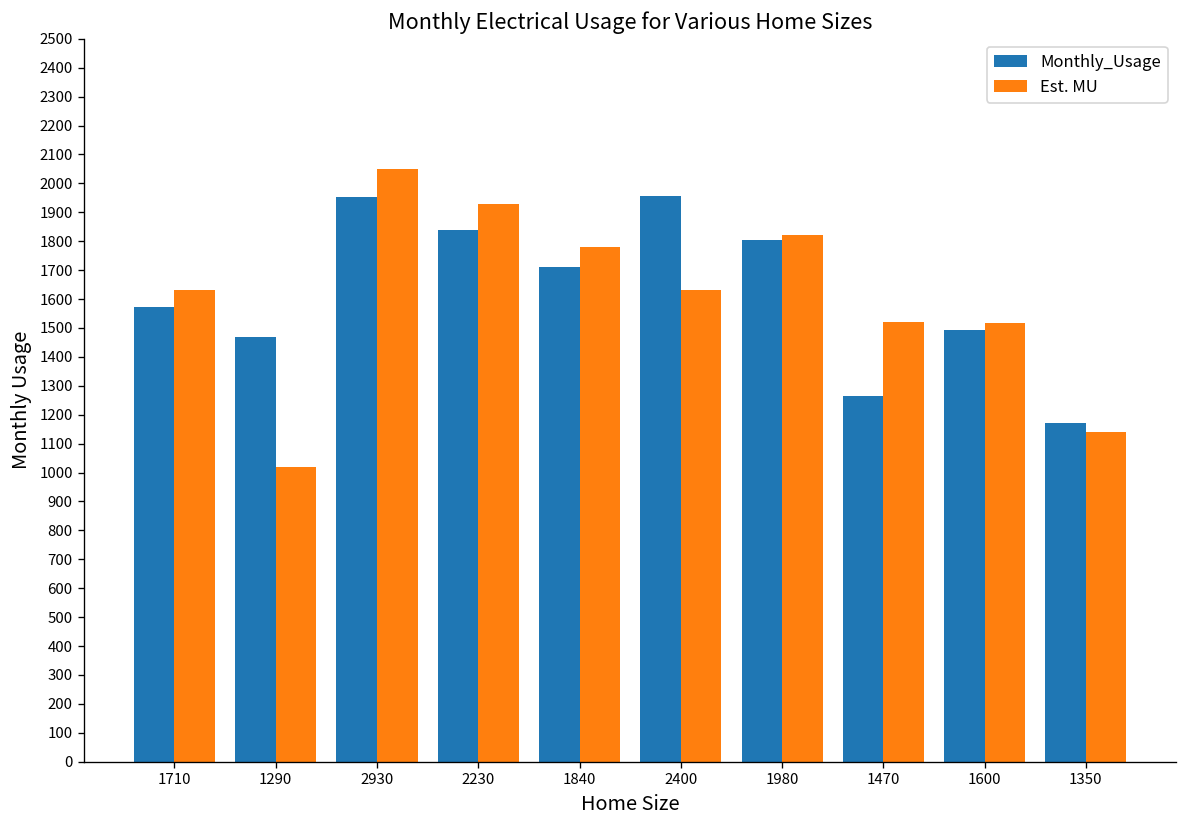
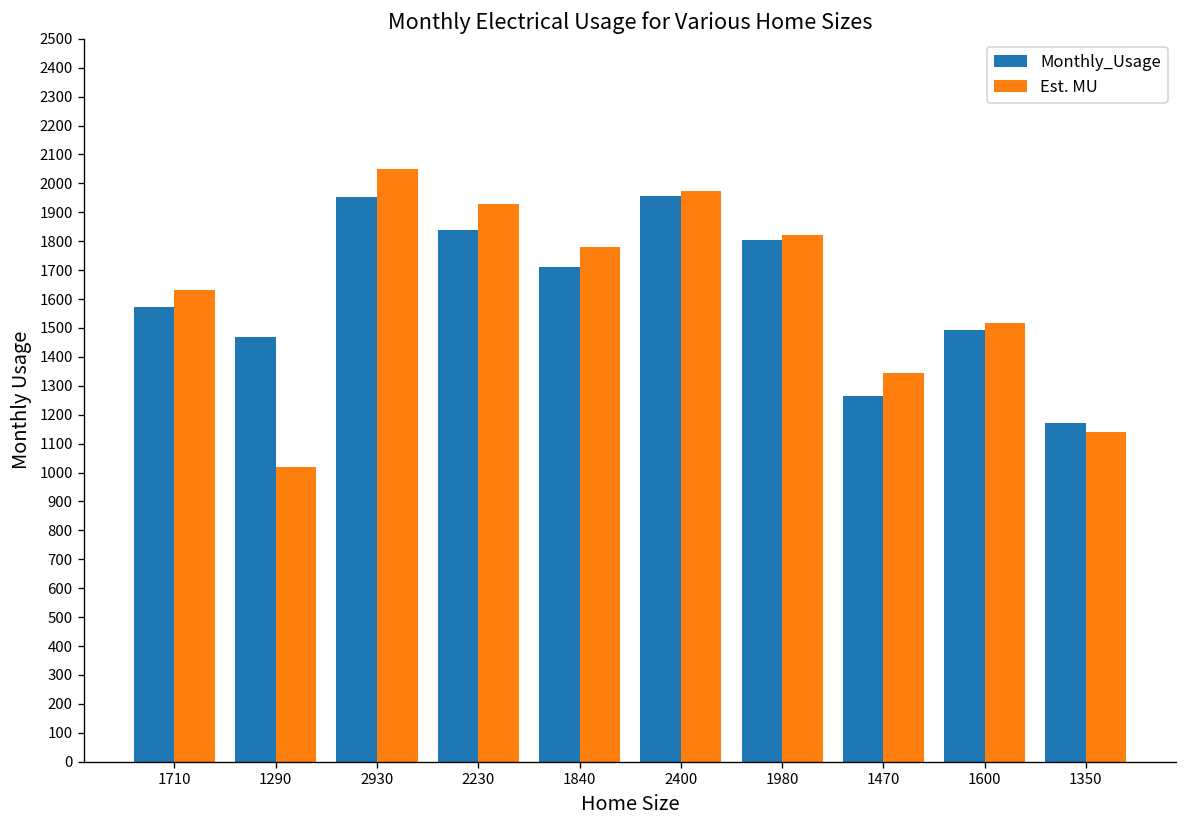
Est. MU, 2400: 1630 -> 1970
Est. MU, 1470: 1520 -> 1350
